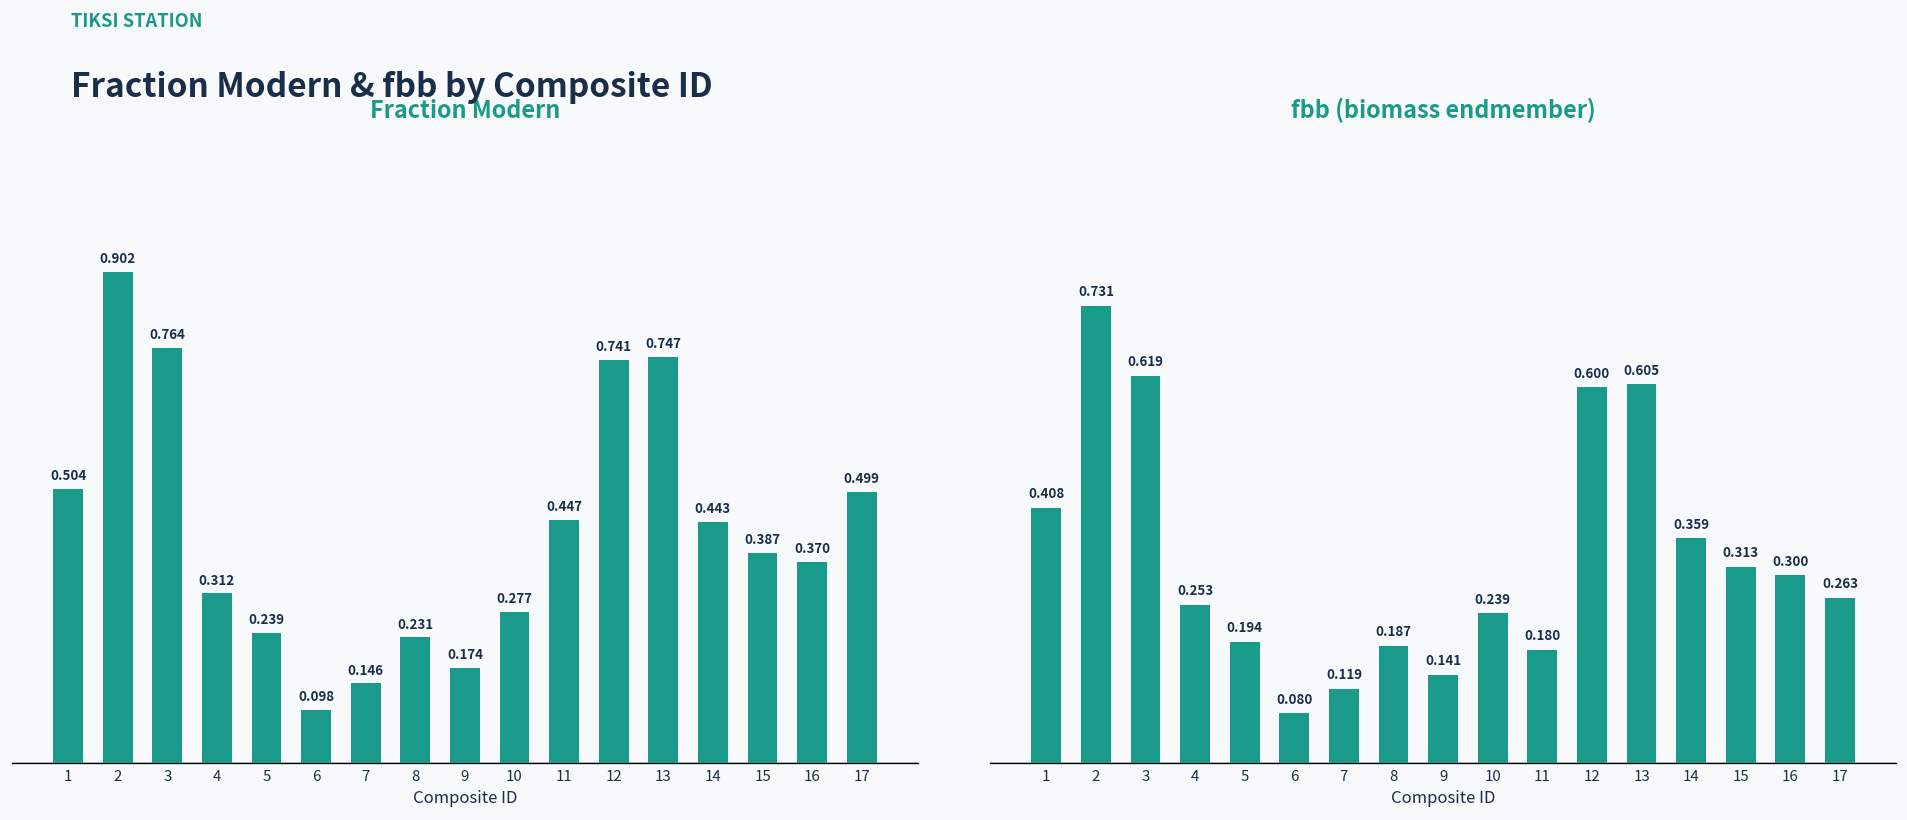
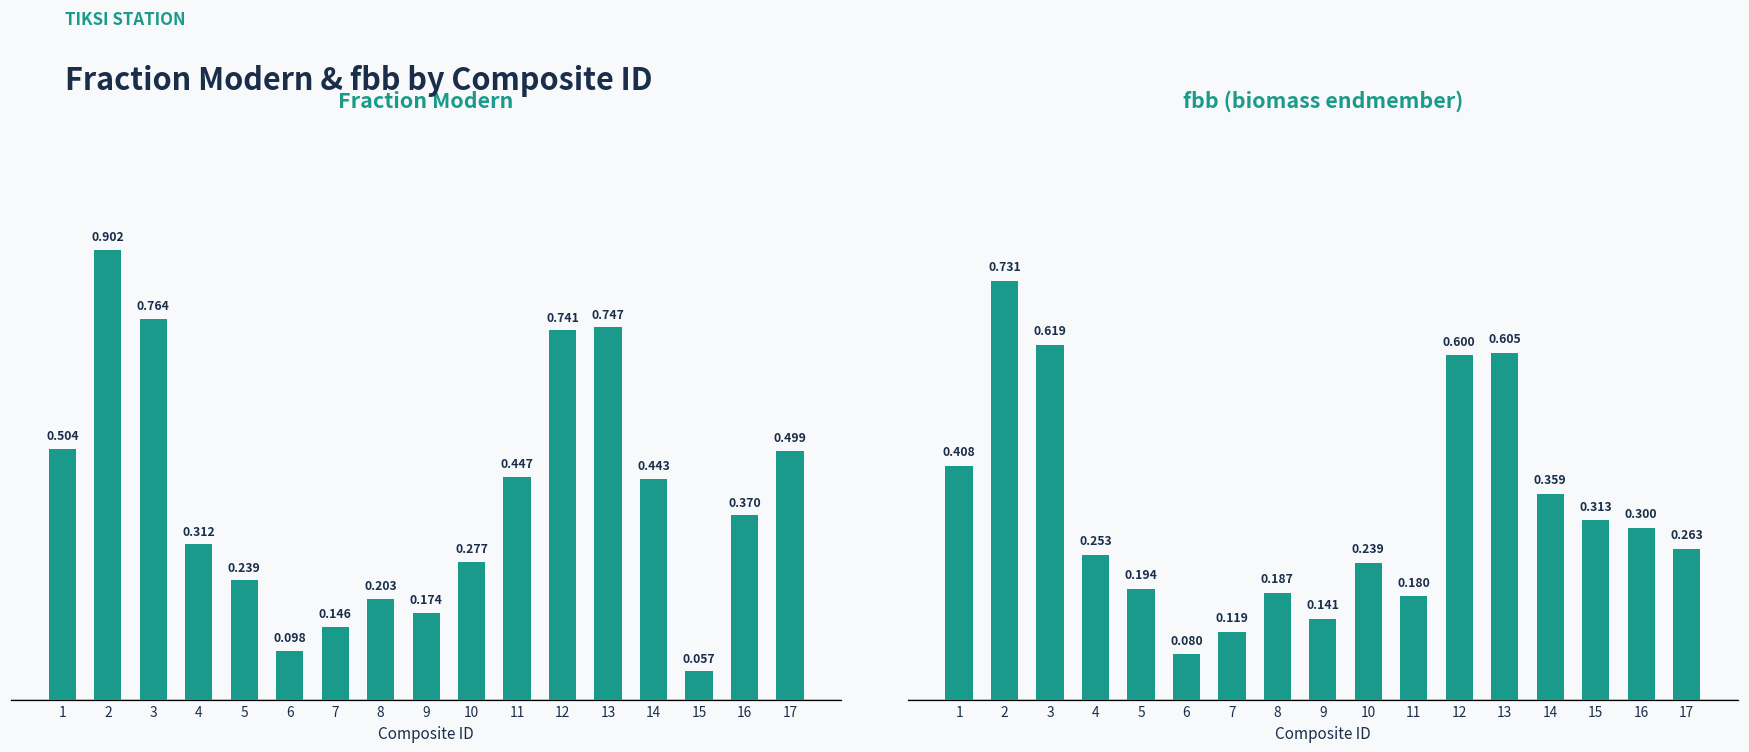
Fraction Modern, 8: 0.231 -> 0.203
Fraction Modern, 15: 0.387 -> 0.057
